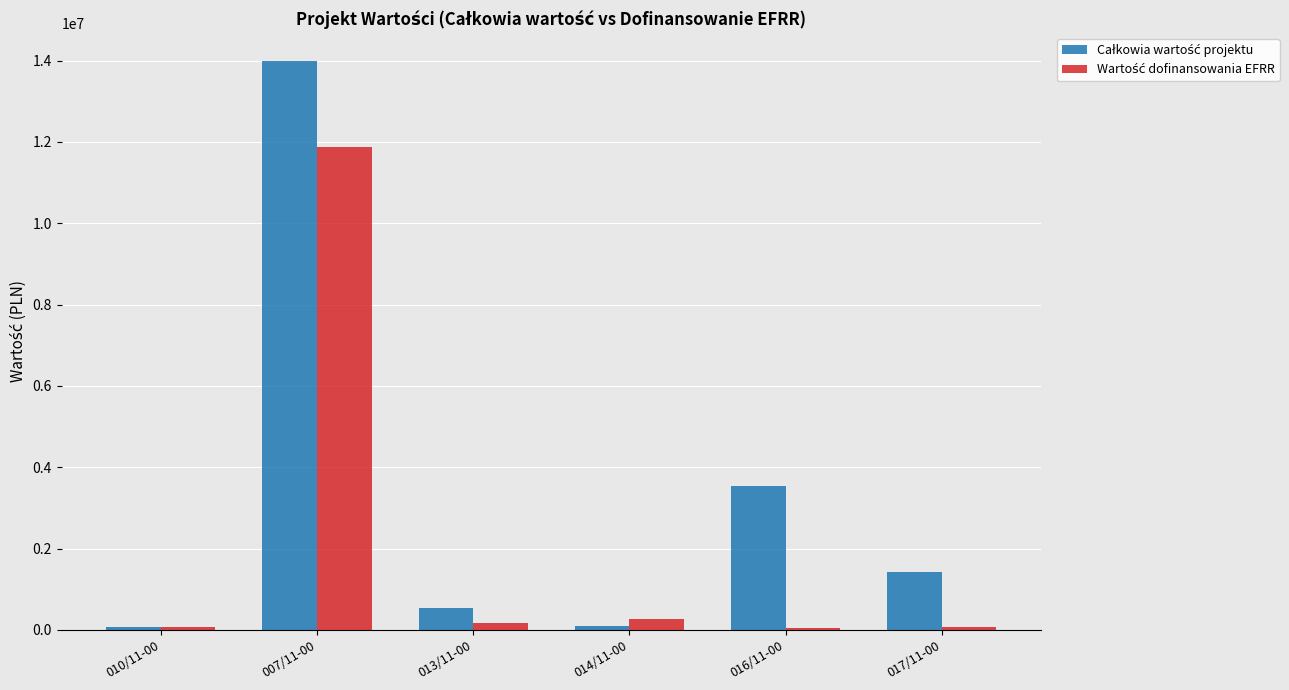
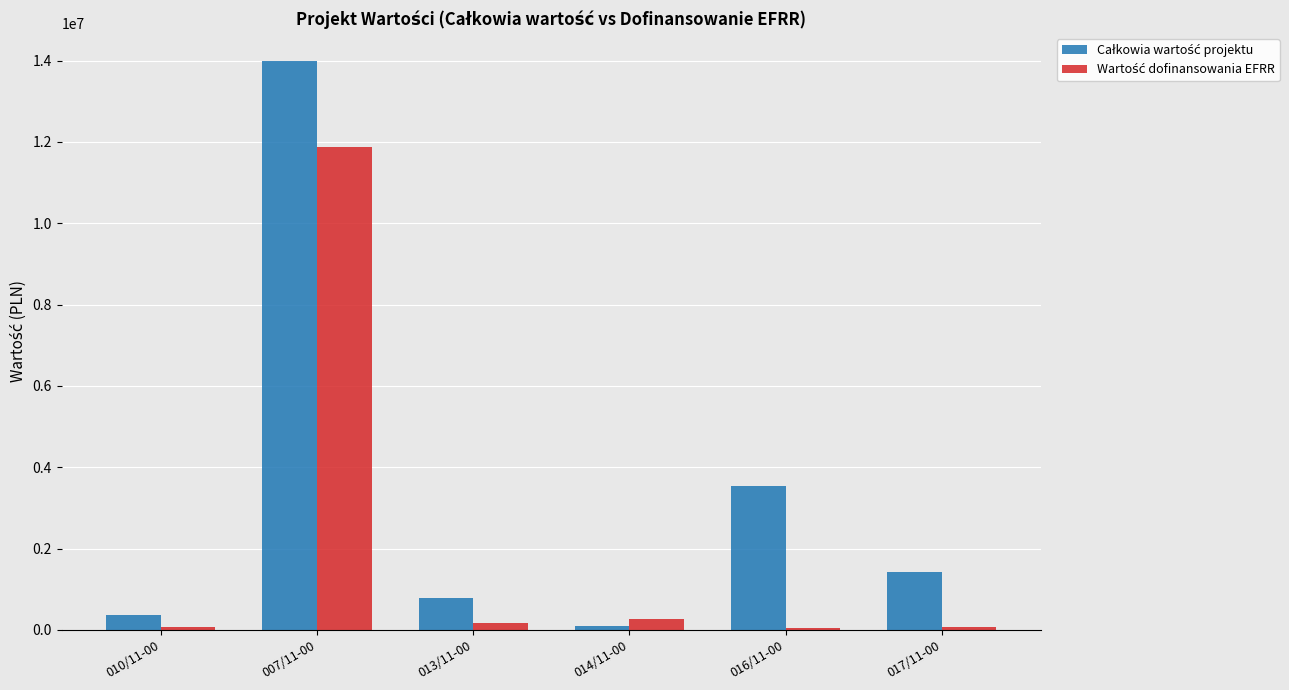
Całkowia wartość projektu, 010/11-00: 100000 -> 400000
Całkowia wartość projektu, 013/11-00: 500000 -> 800000
